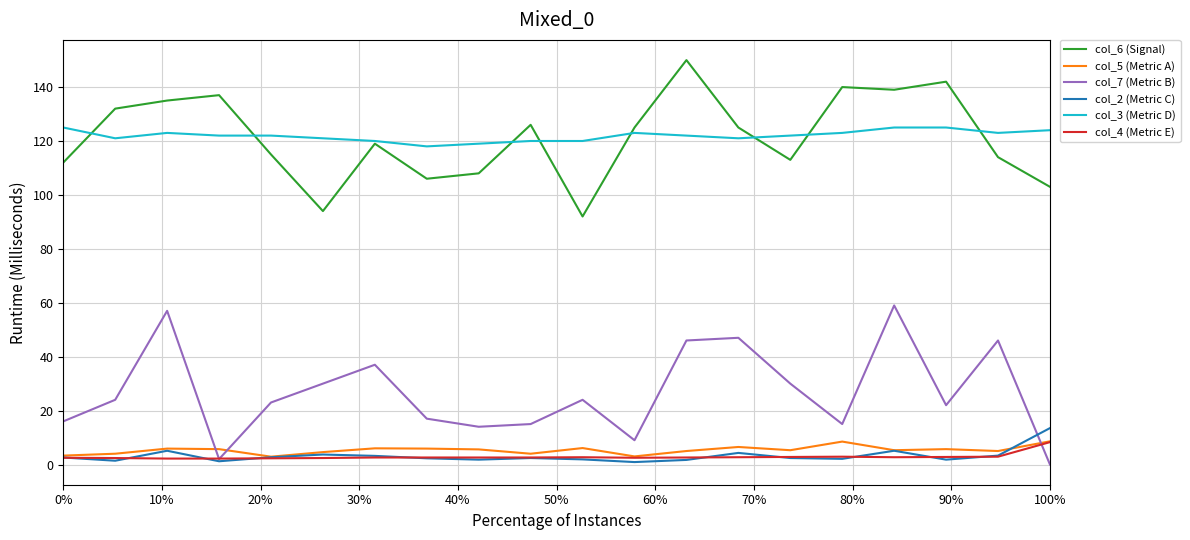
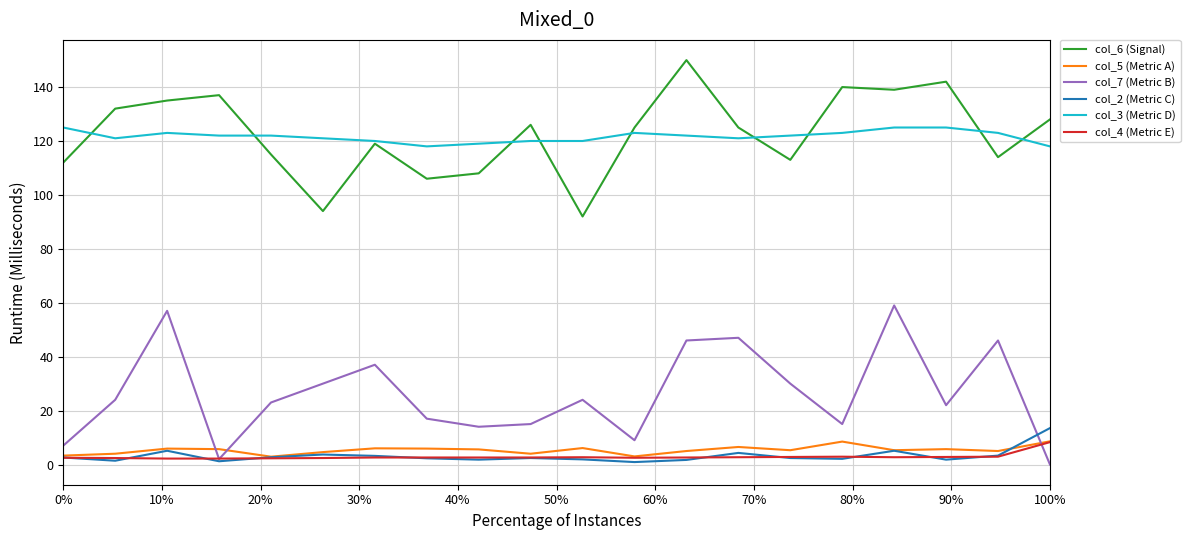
col_7 (Metric B), 0%: 16 -> 7
col_6 (Signal), 100%: 103 -> 128
col_3 (Metric D), 100%: 124 -> 118
